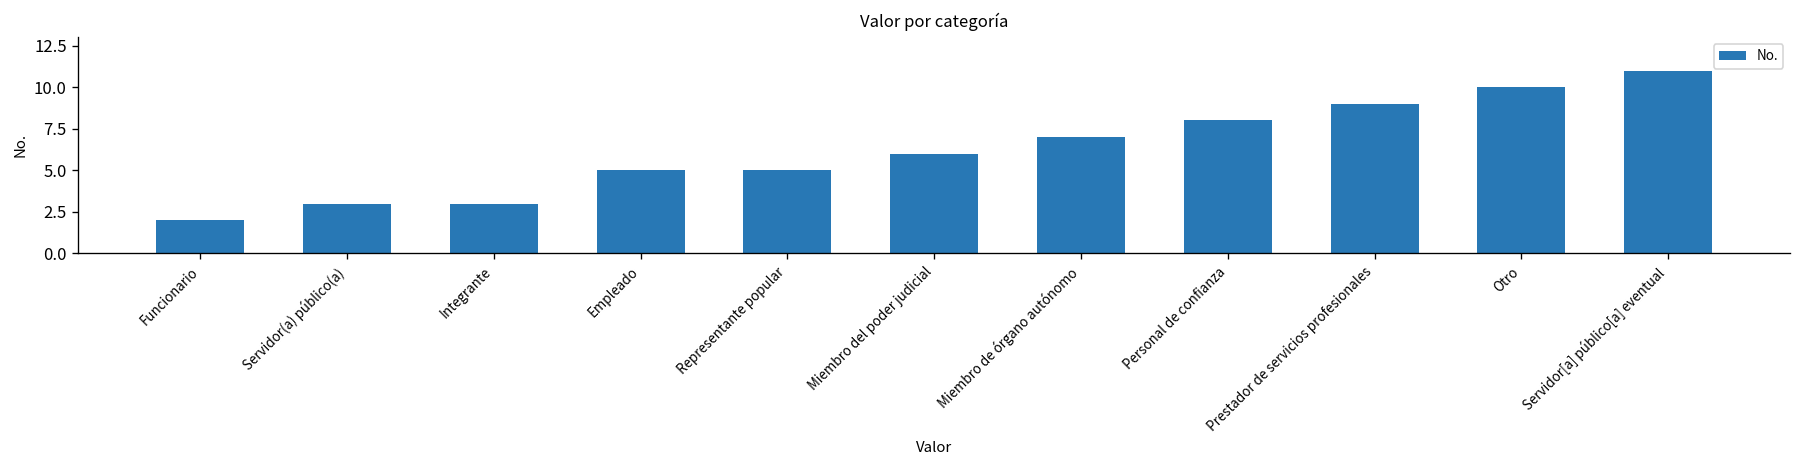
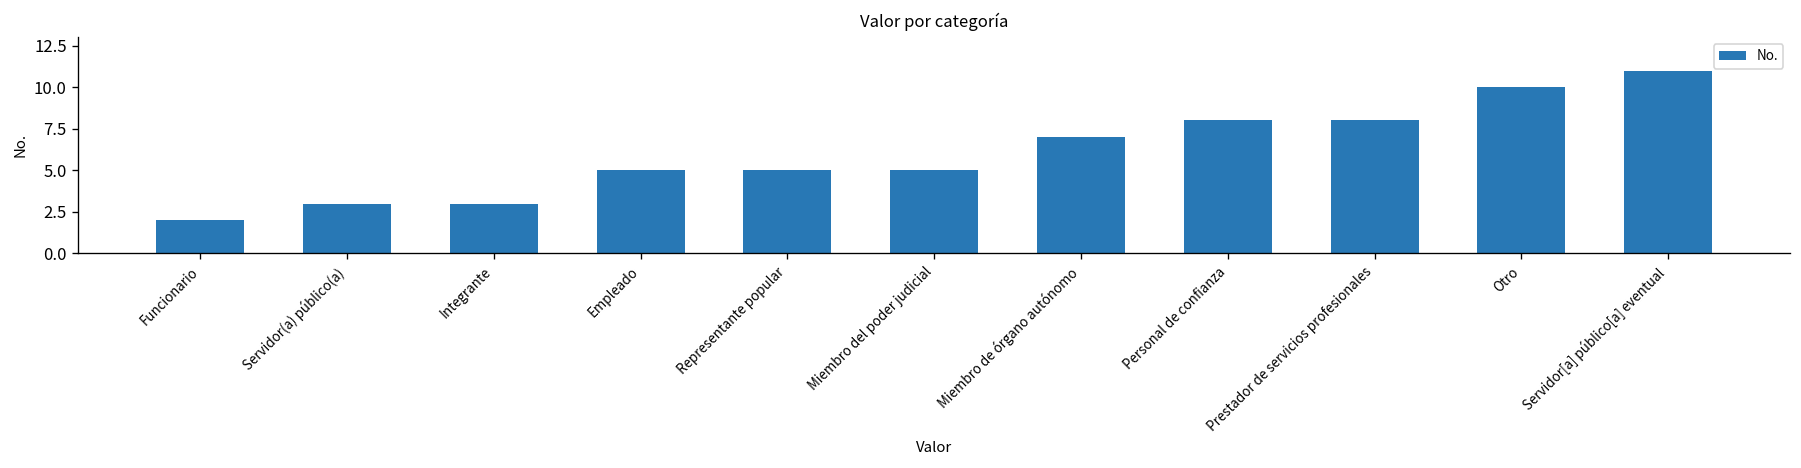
Miembro del poder judicial: 6 -> 5
Prestador de servicios profesionales: 9 -> 8
